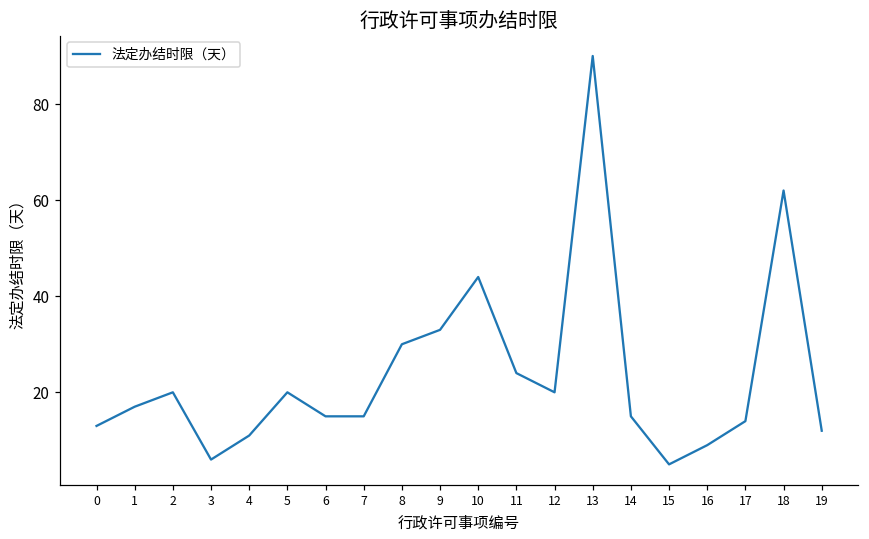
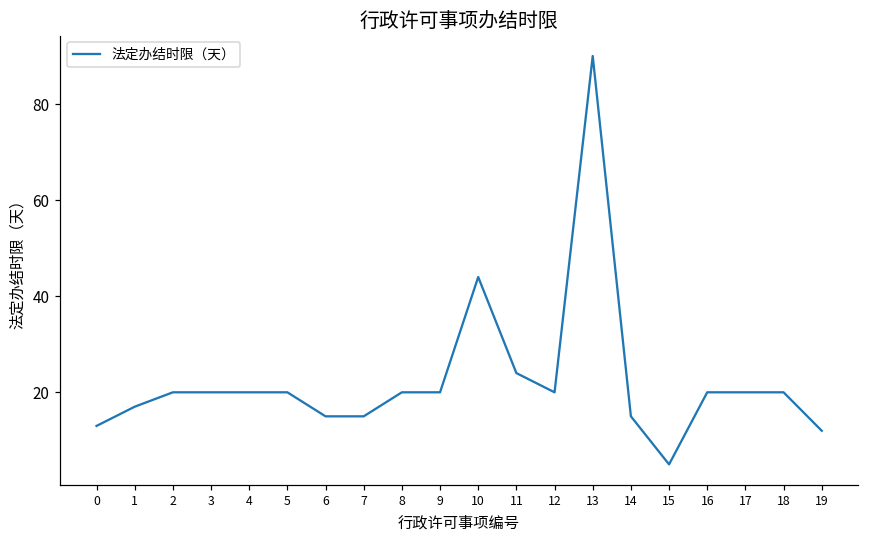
3: 6 -> 20
4: 11 -> 20
8: 30 -> 20
9: 33 -> 20
16: 9 -> 20
17: 14 -> 20
18: 62 -> 20
